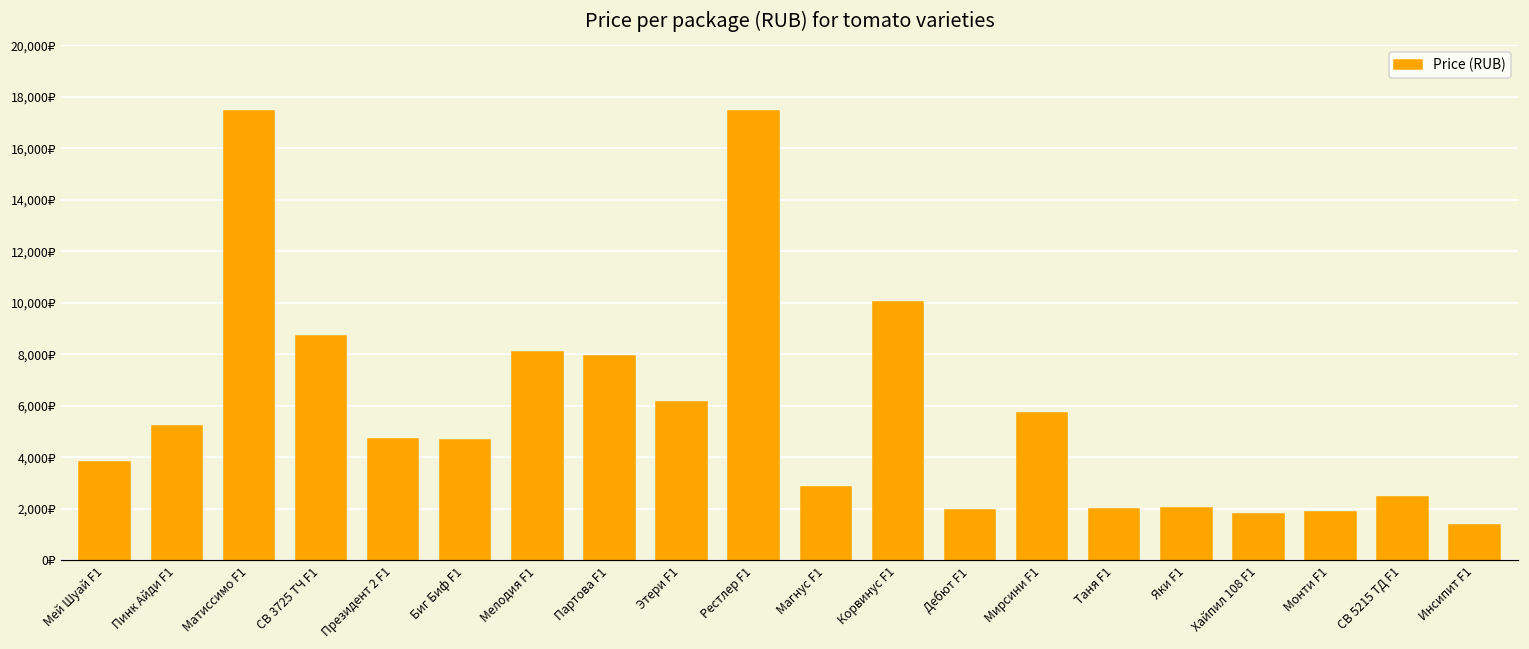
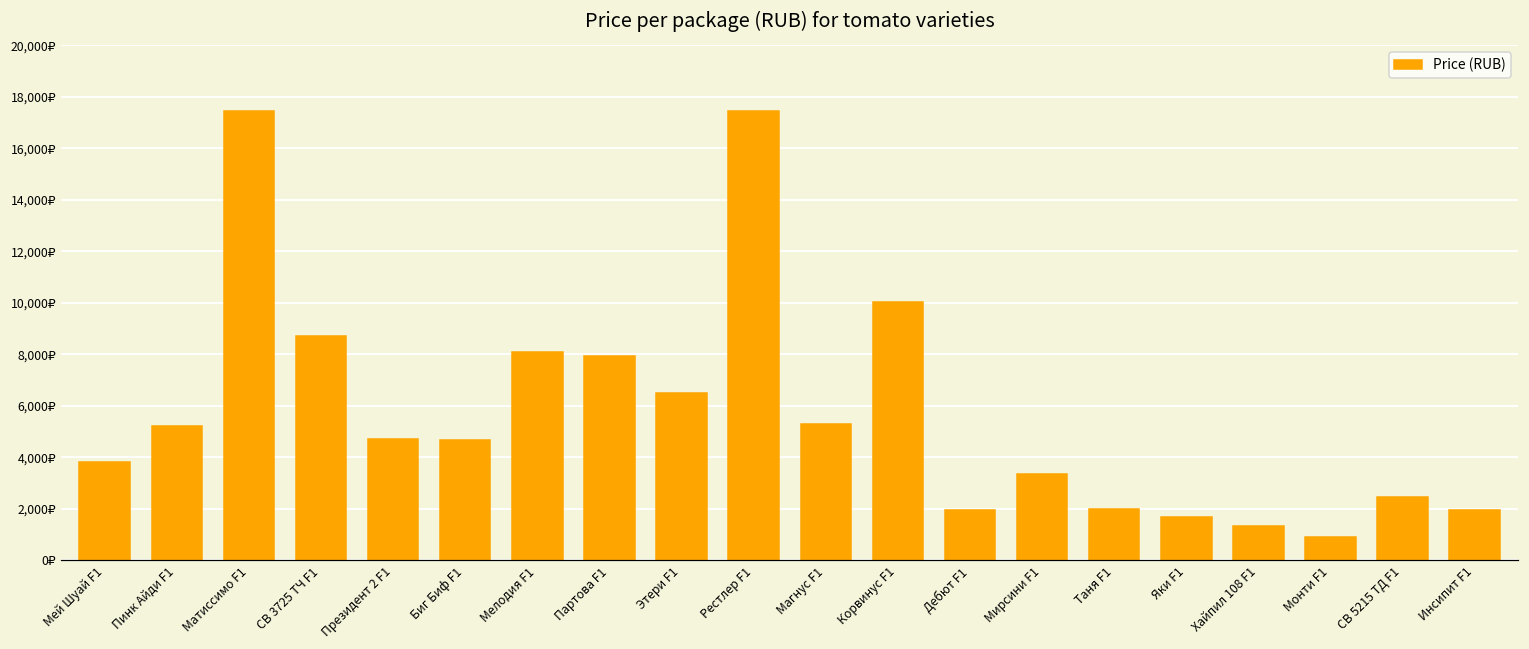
Этери F1: 6,100₽ -> 6,500₽
Магнус F1: 2,800₽ -> 5,300₽
Мирсини F1: 5,700₽ -> 3,400₽
Яки F1: 2,000₽ -> 1,700₽
Хайпил 108 F1: 1,800₽ -> 1,300₽
Монти F1: 1,900₽ -> 900₽
Инсипит F1: 1,400₽ -> 2,000₽
